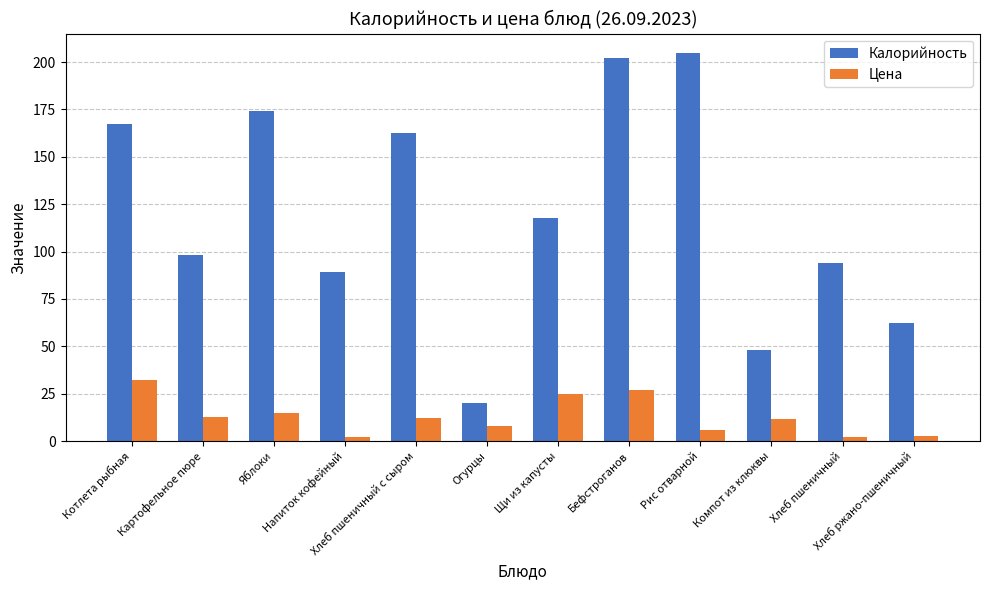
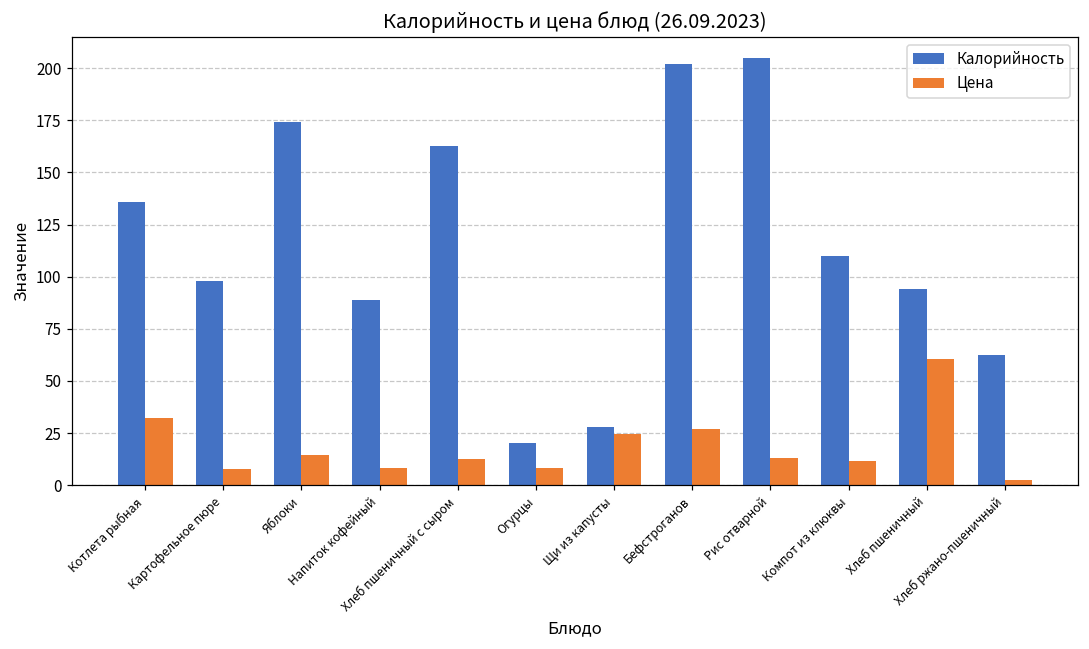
Калорийность, Котлета рыбная: 167 -> 136
Цена, Картофельное пюре: 13 -> 8
Цена, Напиток кофейный: 2 -> 8
Калорийность, Щи из капусты: 118 -> 28
Цена, Рис отварной: 6 -> 13
Калорийность, Компот из клюквы: 48 -> 110
Цена, Хлеб пшеничный: 2 -> 61
